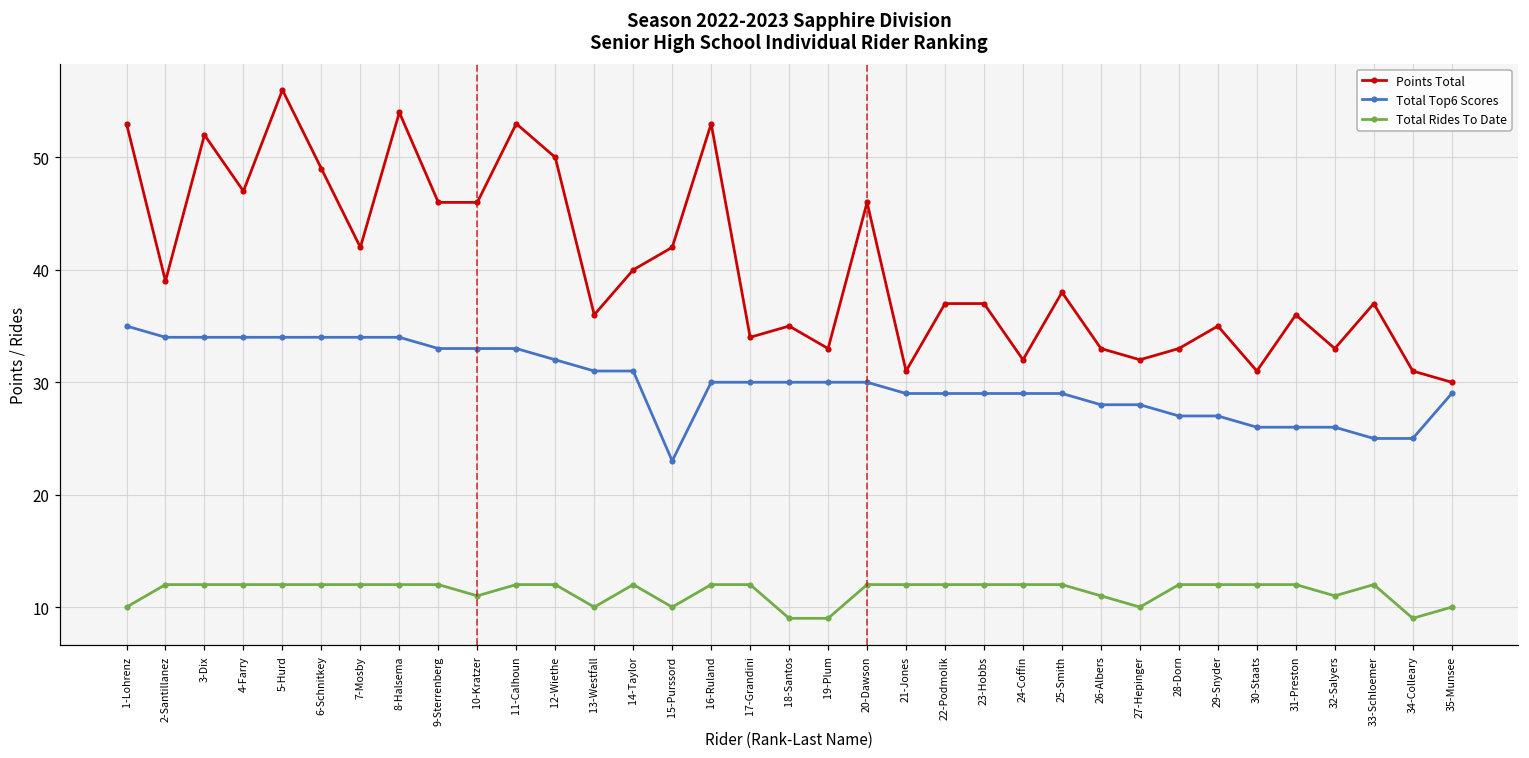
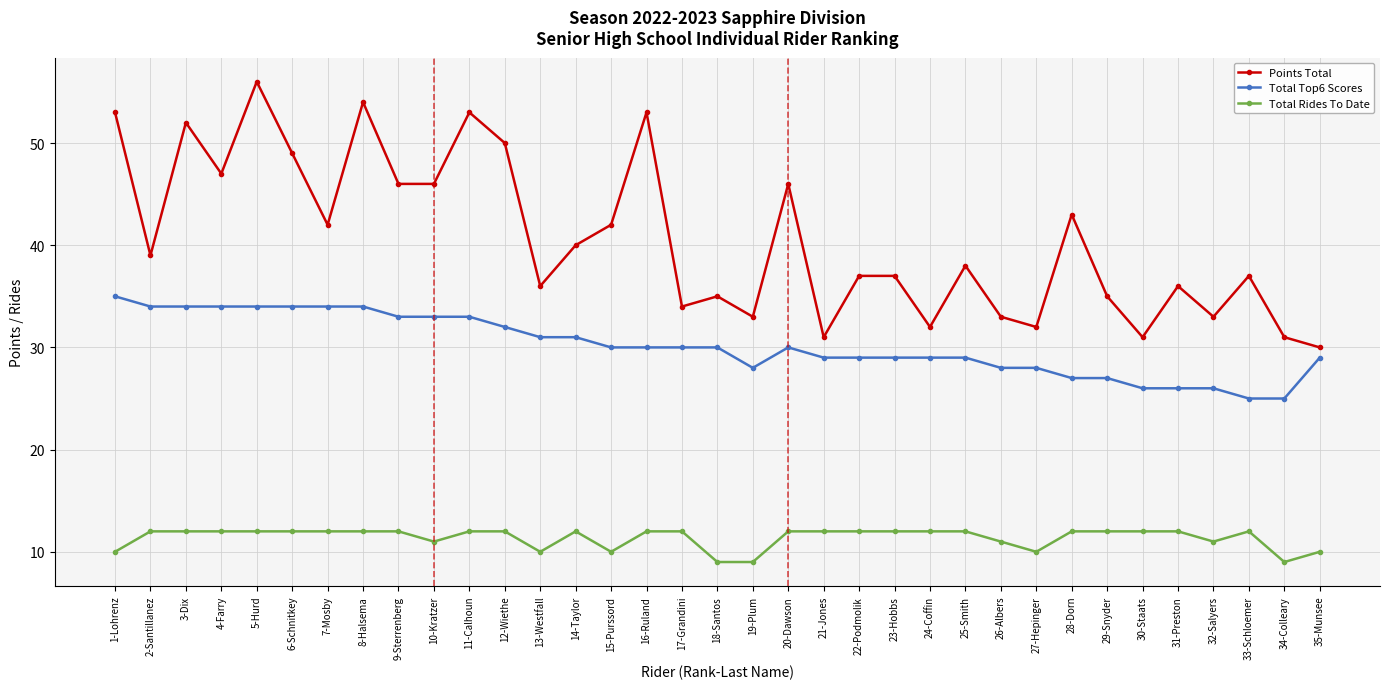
Total Top6 Scores, 15-Purssord: 23 -> 30
Total Top6 Scores, 19-Plum: 30 -> 28
Points Total, 28-Dorn: 33 -> 43
